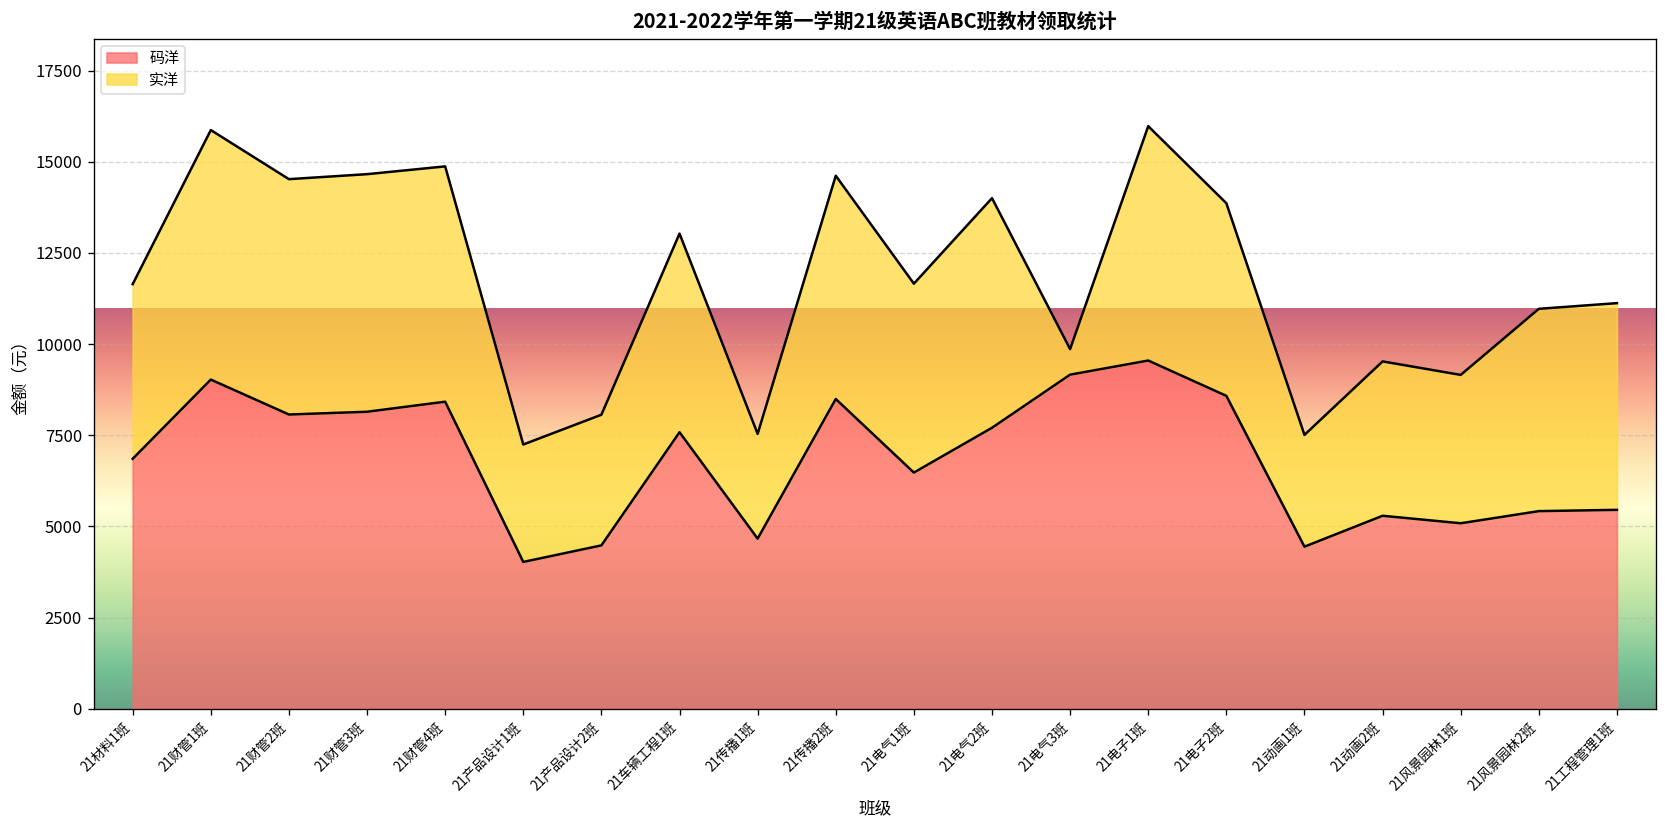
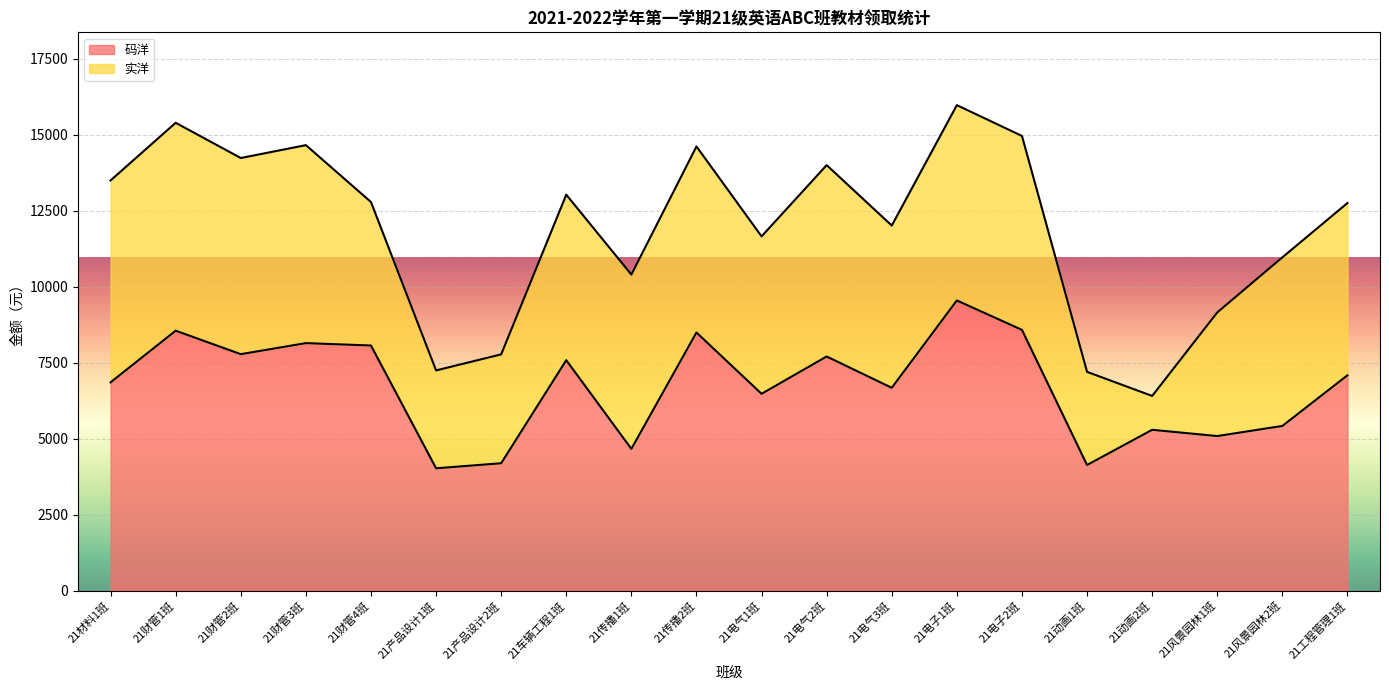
实洋, 21材料1班: 4800 -> 6600
码洋, 21财管1班: 9000 -> 8600
码洋, 21财管2班: 8100 -> 7800
码洋, 21财管4班: 8400 -> 8100
实洋, 21财管4班: 6500 -> 4700
码洋, 21产品设计2班: 4500 -> 4200
实洋, 21传播1班: 2900 -> 5700
码洋, 21电气3班: 9200 -> 6700
实洋, 21电气3班: 700 -> 5300
实洋, 21电子2班: 5300 -> 6400
码洋, 21动画1班: 4400 -> 4100
实洋, 21动画2班: 4200 -> 1100
码洋, 21工程管理1班: 5500 -> 7100
